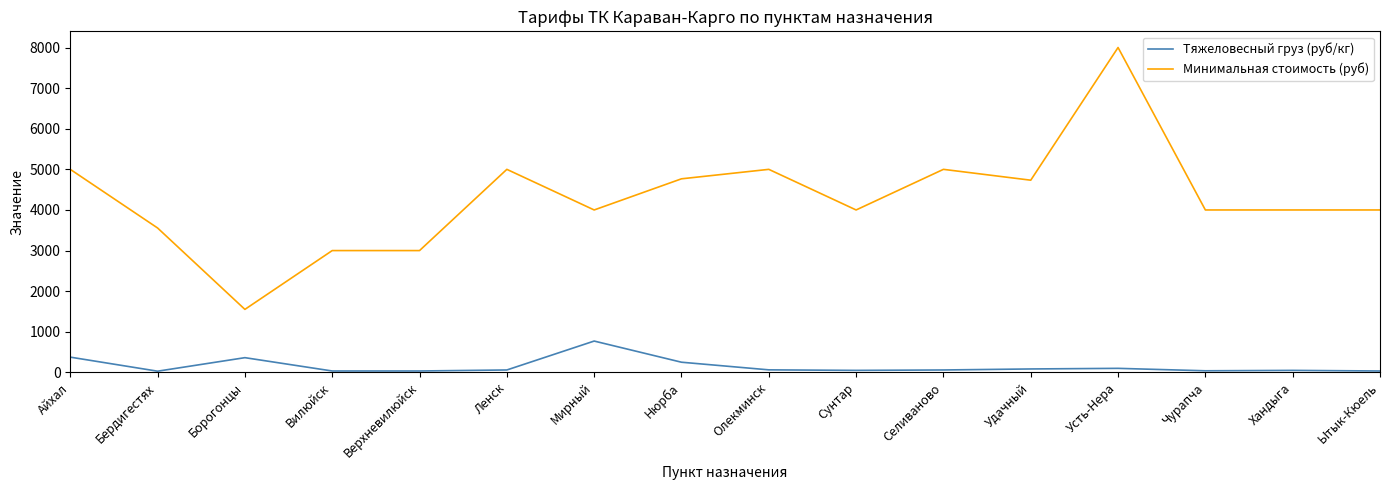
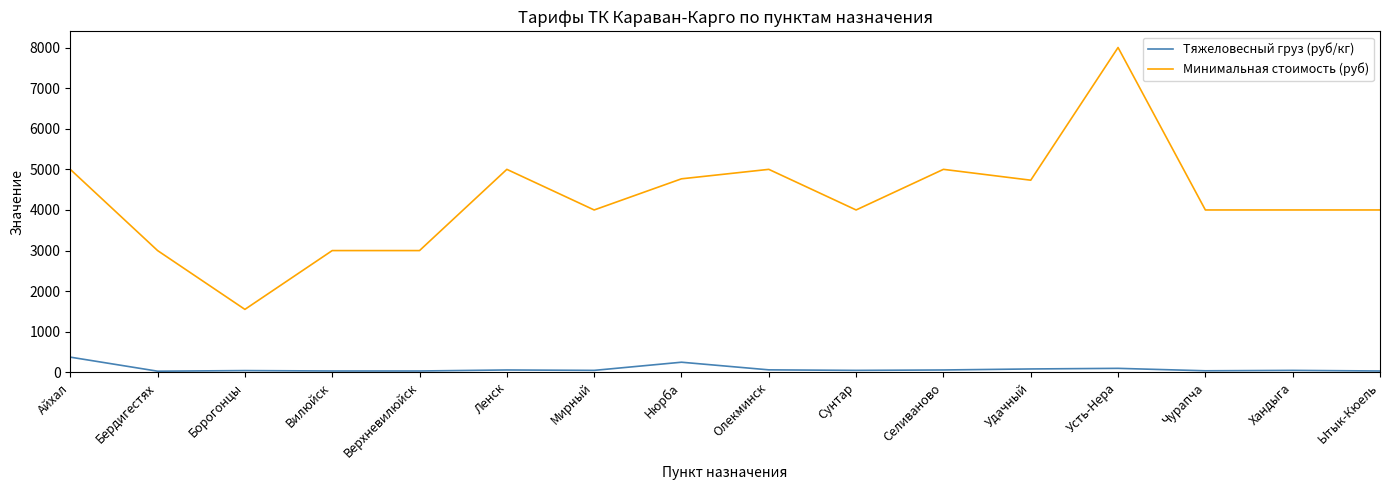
Минимальная стоимость (руб), Бердигестях: 3600 -> 3000
Тяжеловесный груз (руб/кг), Борогонцы: 400 -> 0
Тяжеловесный груз (руб/кг), Мирный: 800 -> 100
